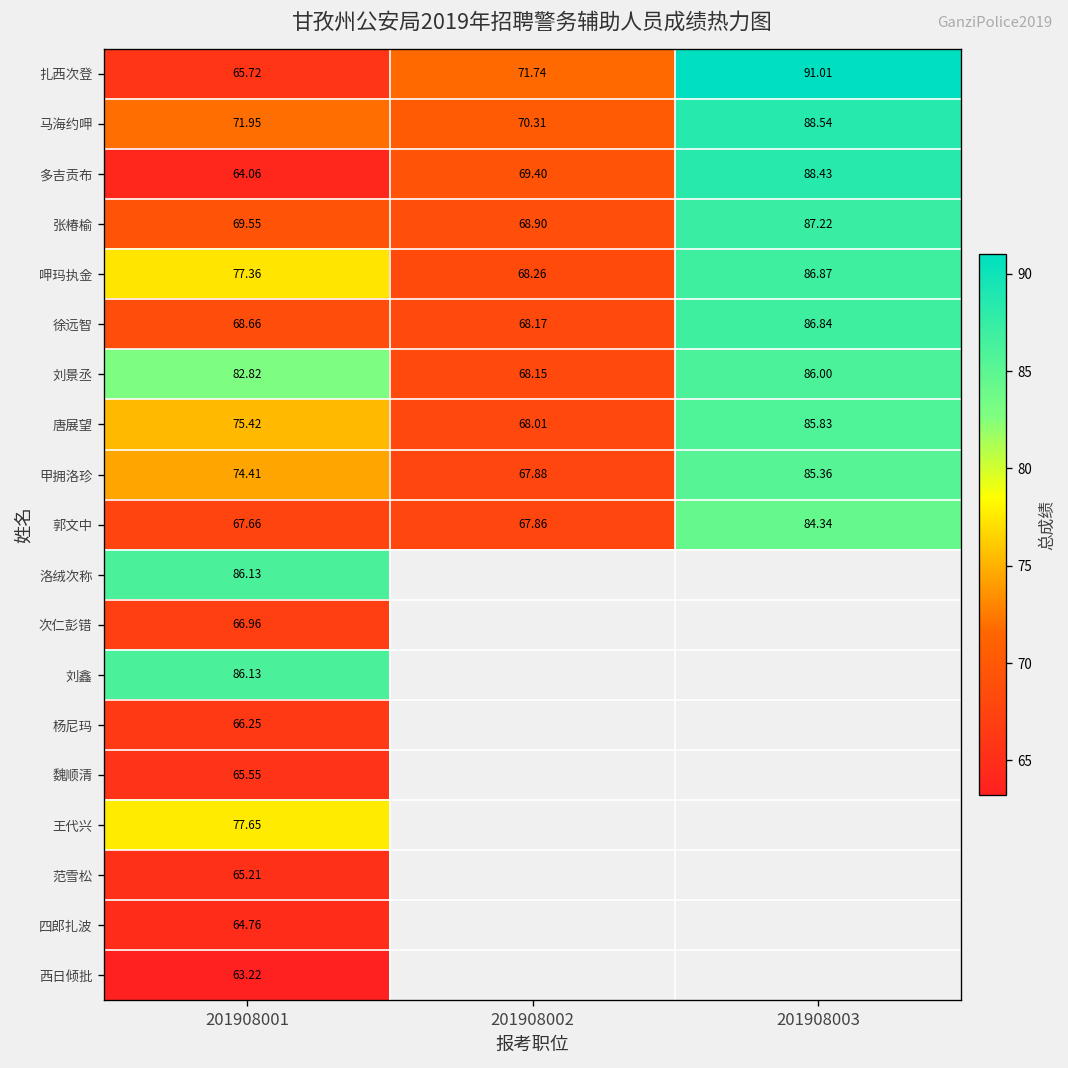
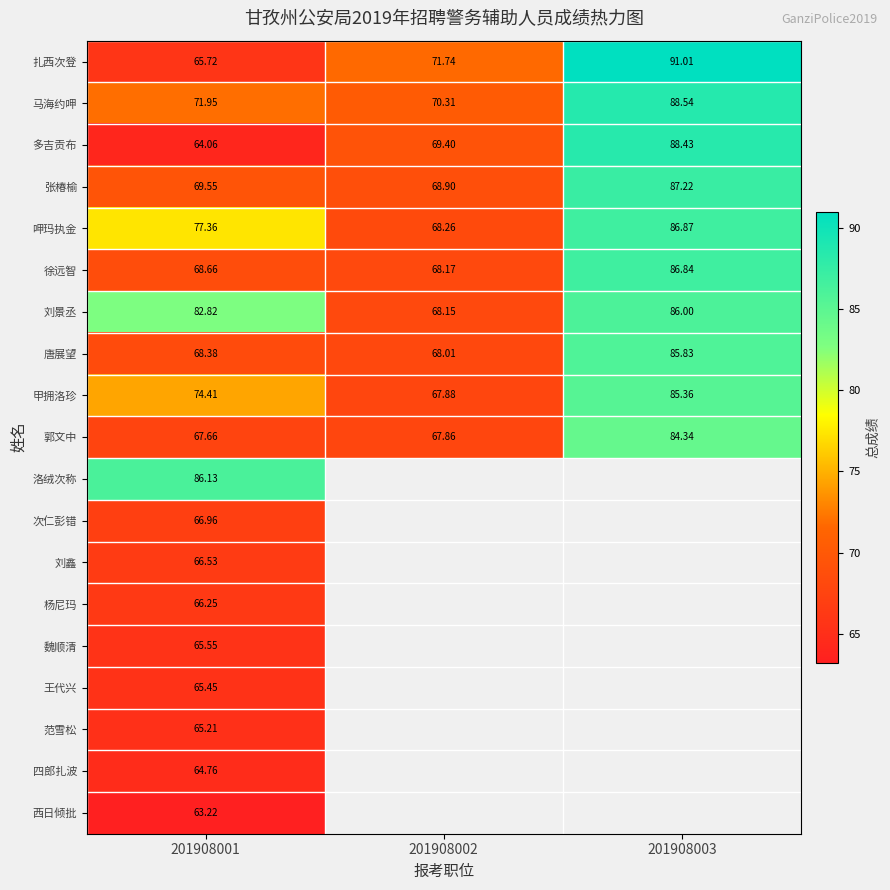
唐展望, 201908001: 75.42 -> 68.38
刘鑫, 201908001: 86.13 -> 66.53
王代兴, 201908001: 77.65 -> 65.45
